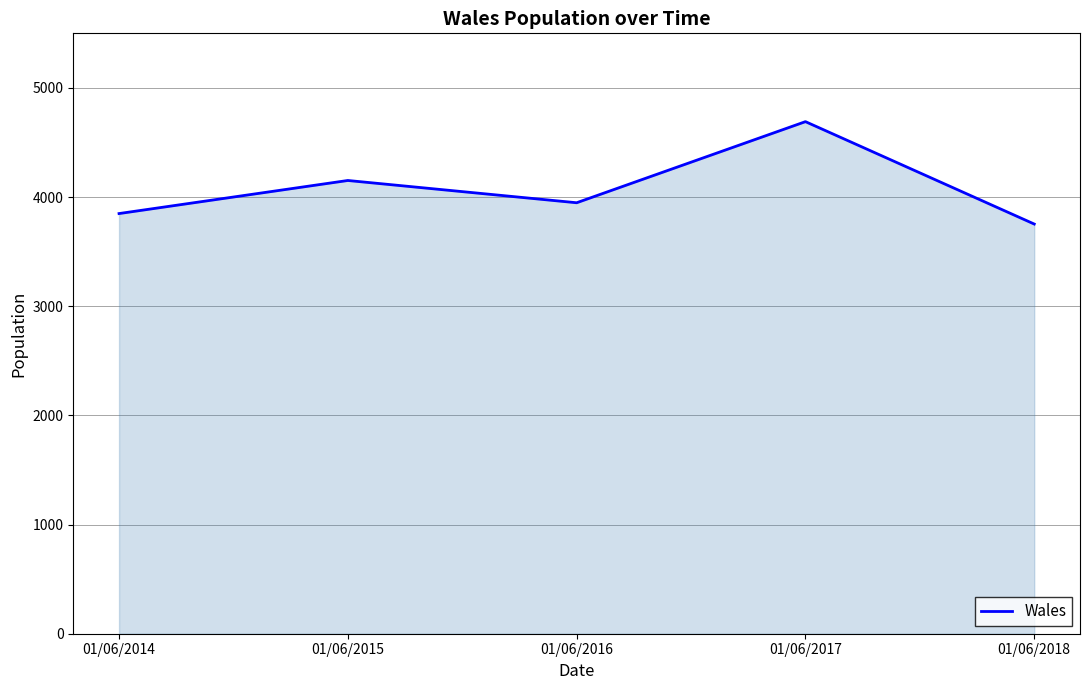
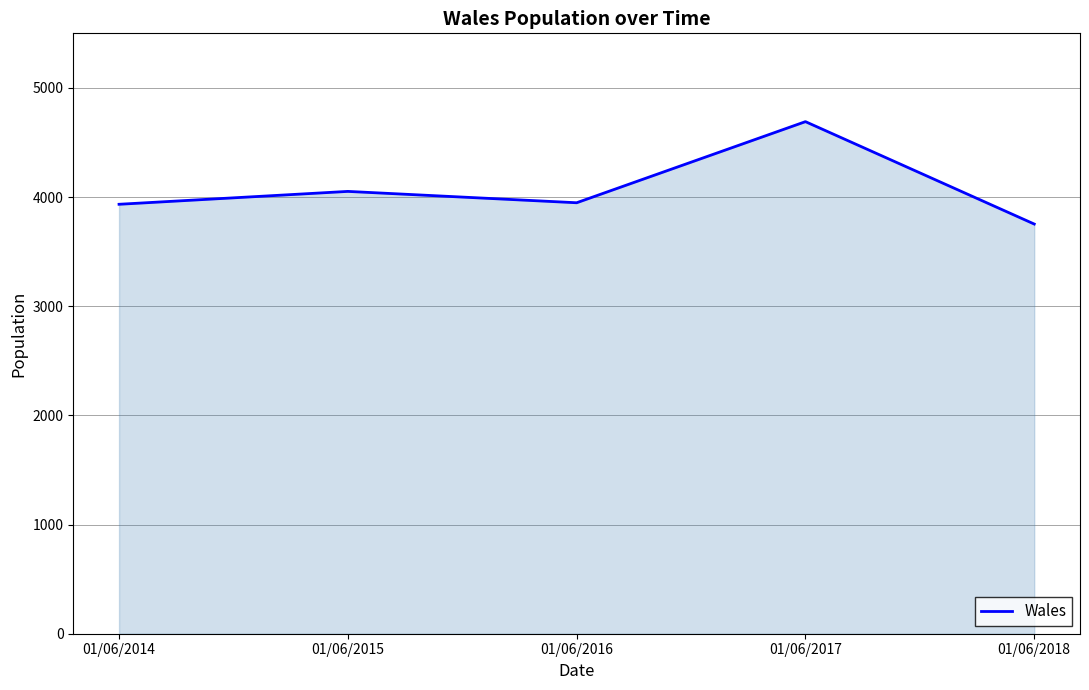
01/06/2014: 3850 -> 3930
01/06/2015: 4150 -> 4050
